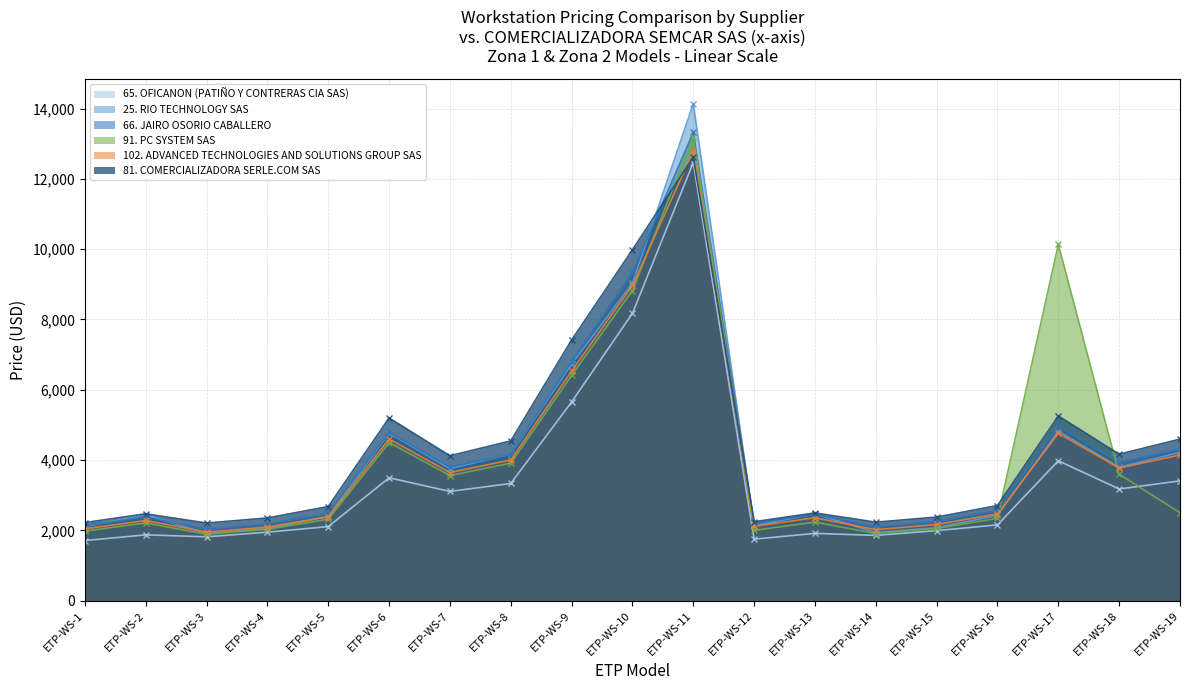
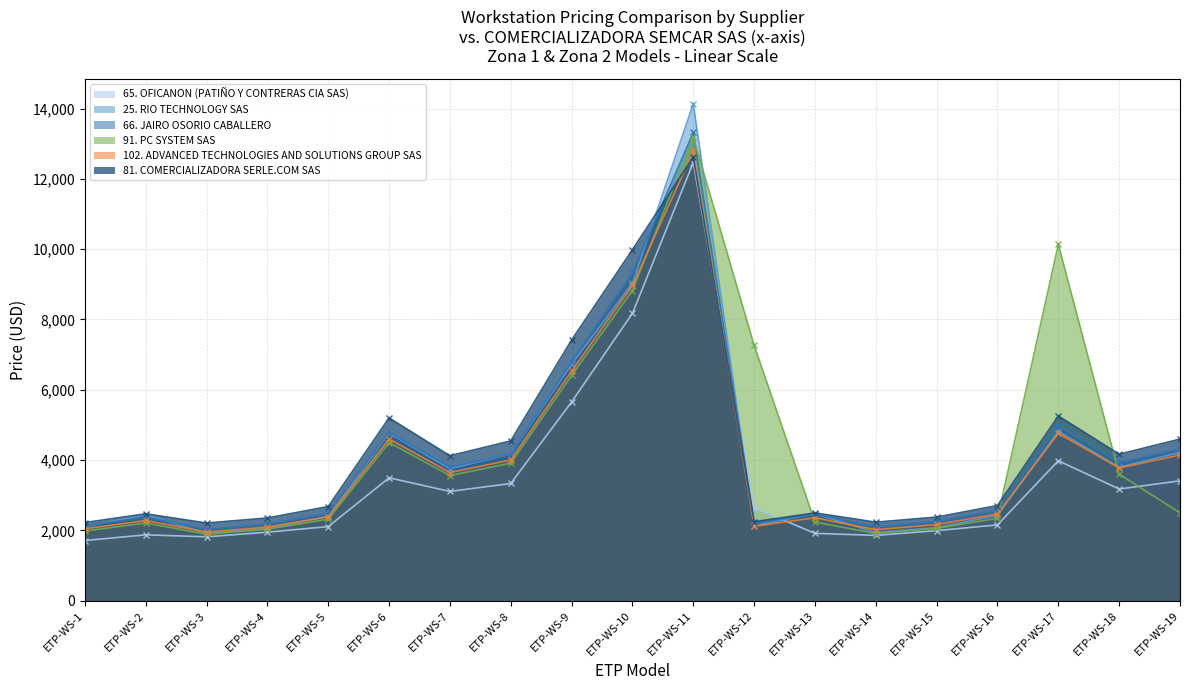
65. OFICANON (PATIÑO Y CONTRERAS CIA SAS), ETP-WS-12: 1,700 -> 2,600
91. PC SYSTEM SAS, ETP-WS-12: 2,000 -> 7,300
